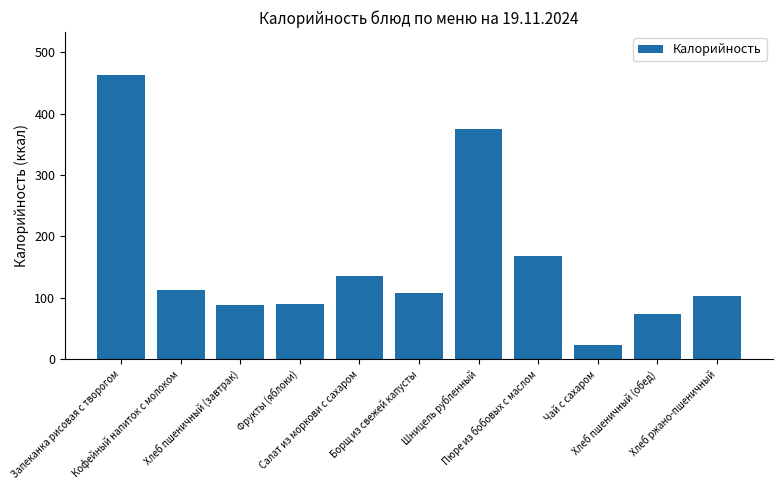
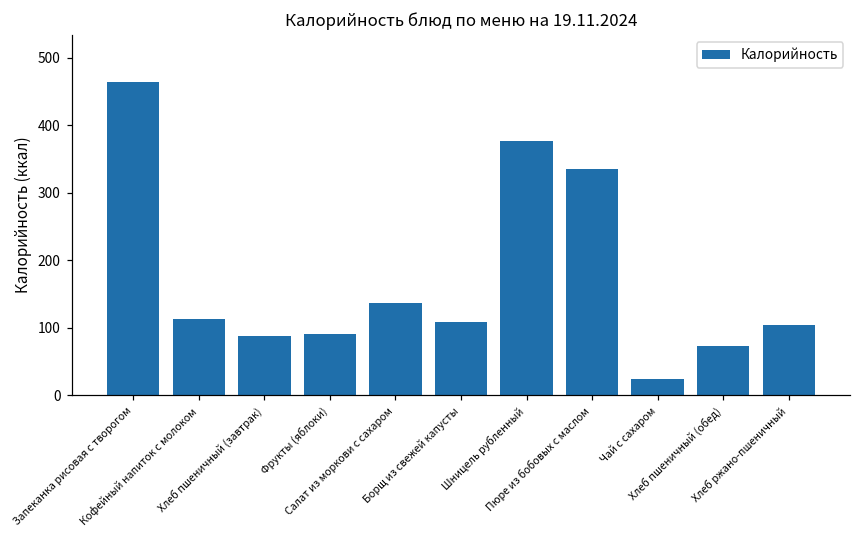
Пюре из бобовых с маслом: 170 -> 340
